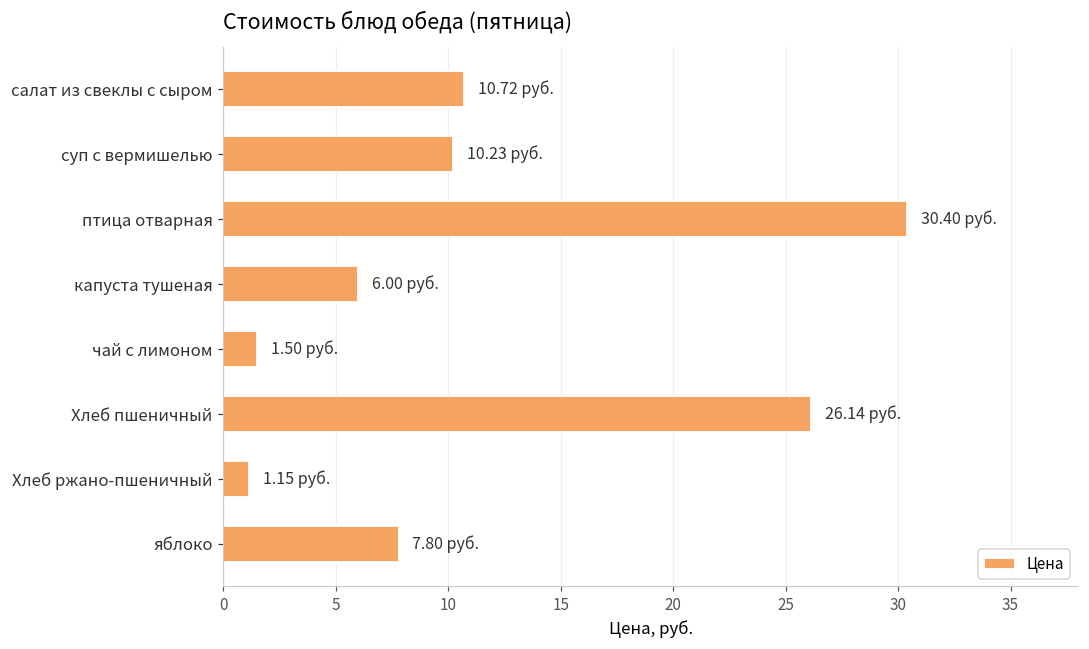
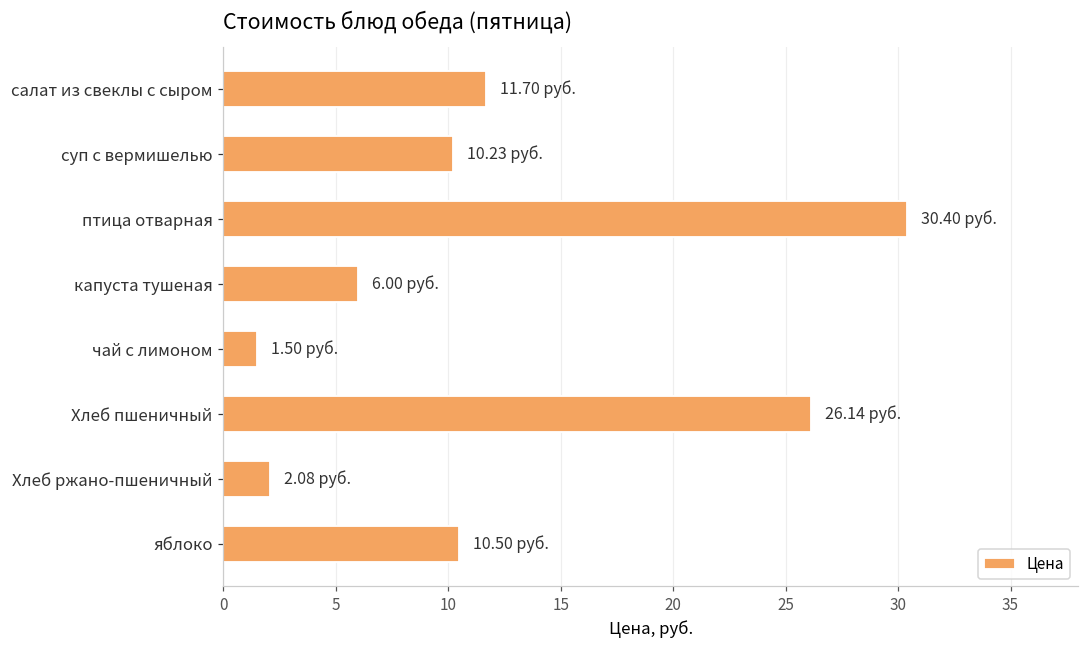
салат из свеклы с сыром: 10.72 -> 11.70
Хлеб ржано-пшеничный: 1.15 -> 2.08
яблоко: 7.80 -> 10.50
